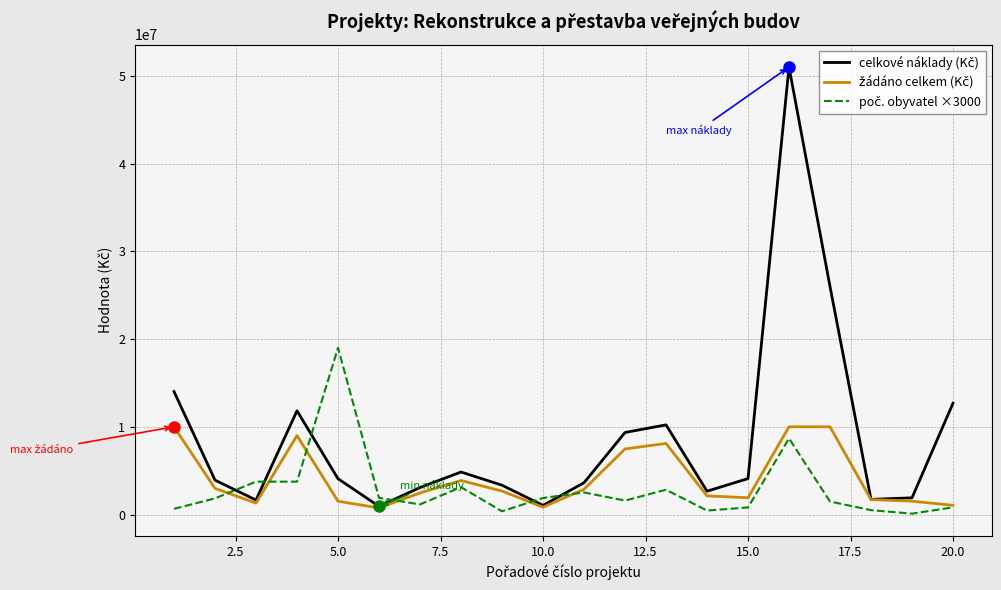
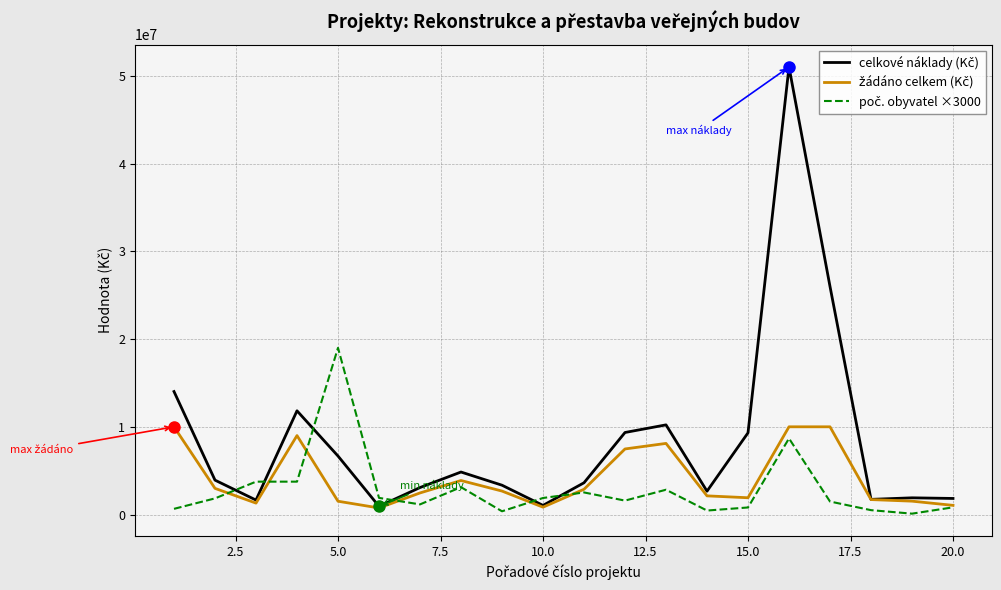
celkové náklady (Kč), 5.0: 4000000 -> 7000000
celkové náklady (Kč), 15.0: 4000000 -> 9000000
celkové náklady (Kč), 20.0: 13000000 -> 2000000
